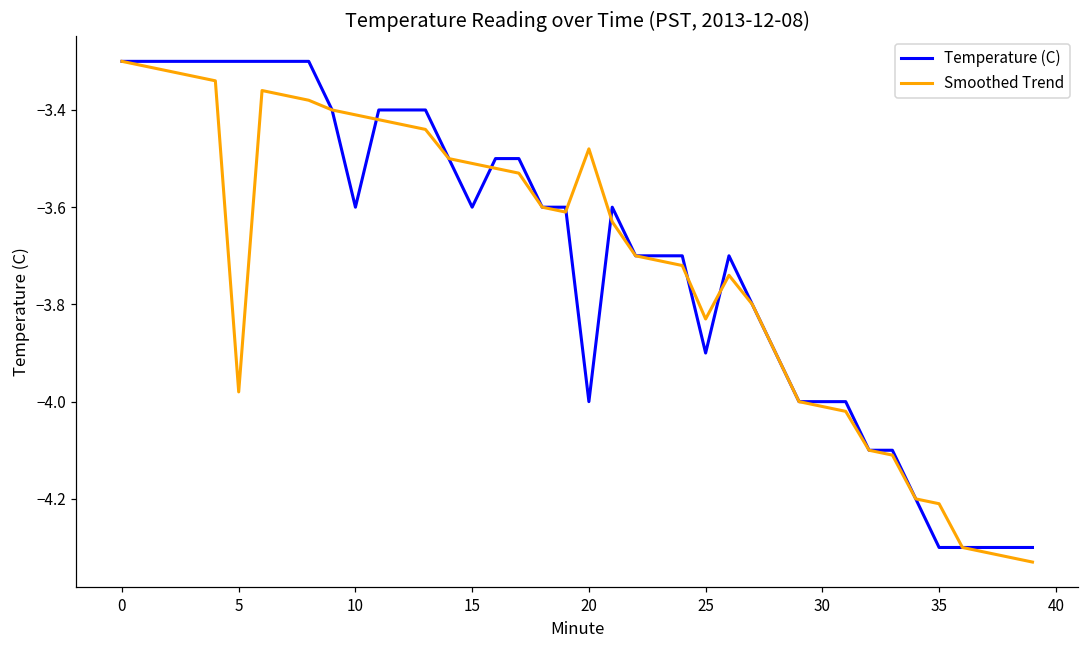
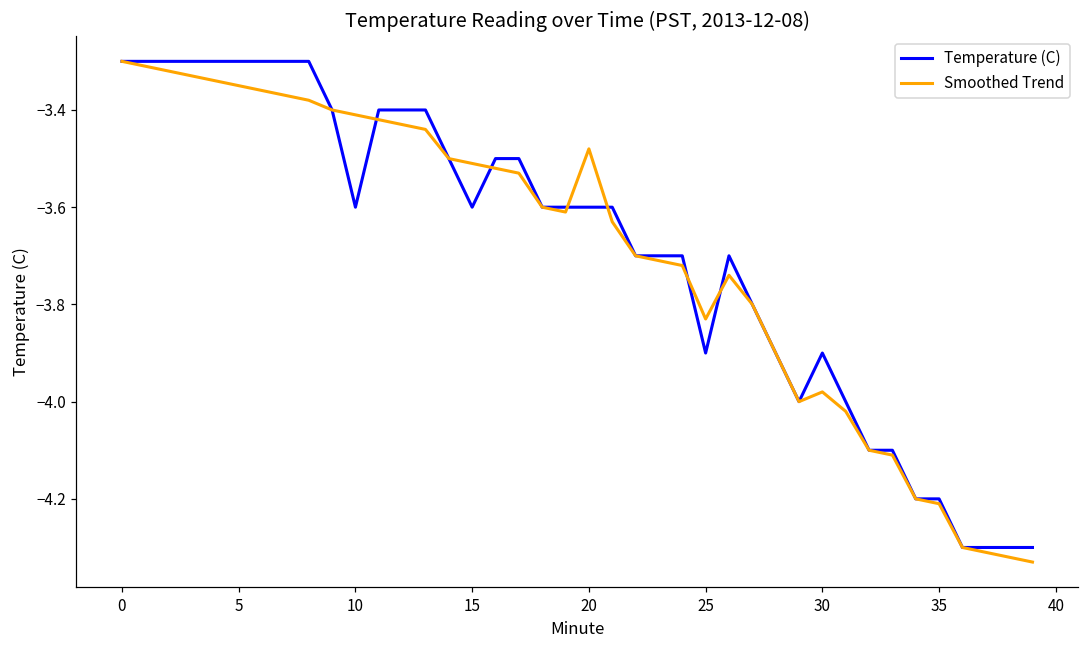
Smoothed Trend, 5: -3.98 -> -3.35
Temperature (C), 20: -4.0 -> -3.6
Temperature (C), 30: -4.0 -> -3.9
Smoothed Trend, 30: -4.01 -> -3.98
Temperature (C), 35: -4.3 -> -4.2
